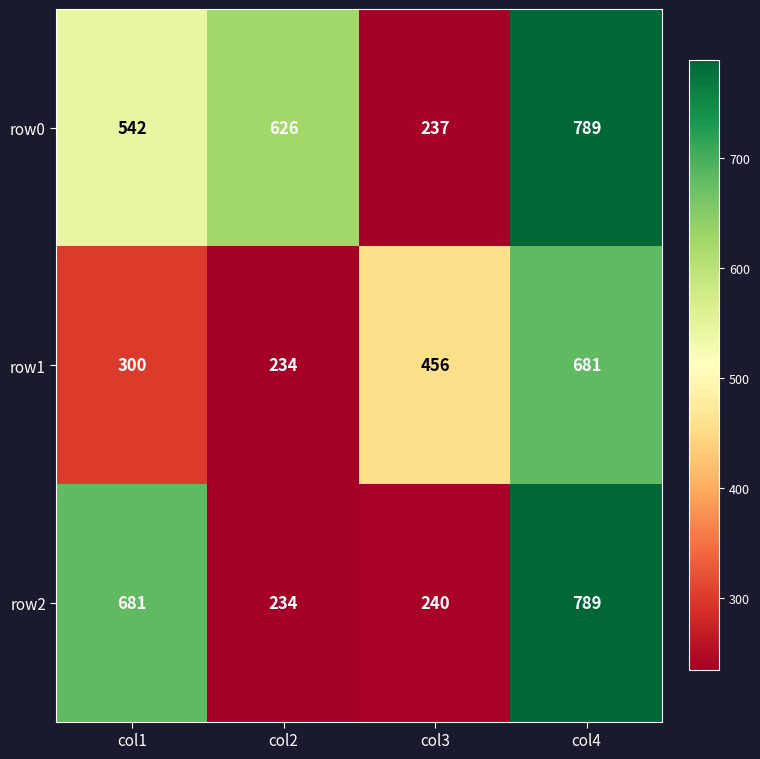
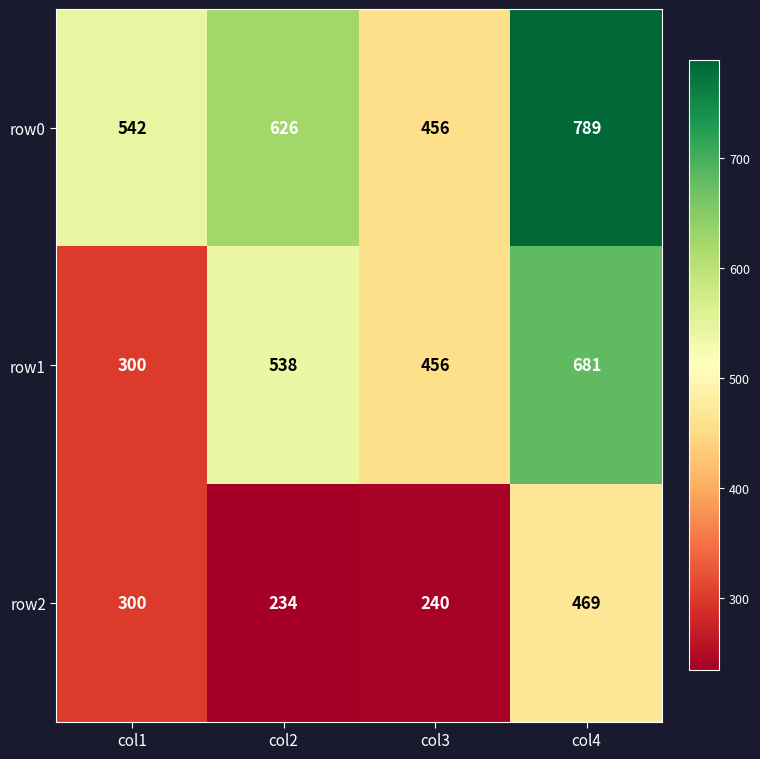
row0, col3: 237 -> 456
row1, col2: 234 -> 538
row2, col1: 681 -> 300
row2, col4: 789 -> 469
